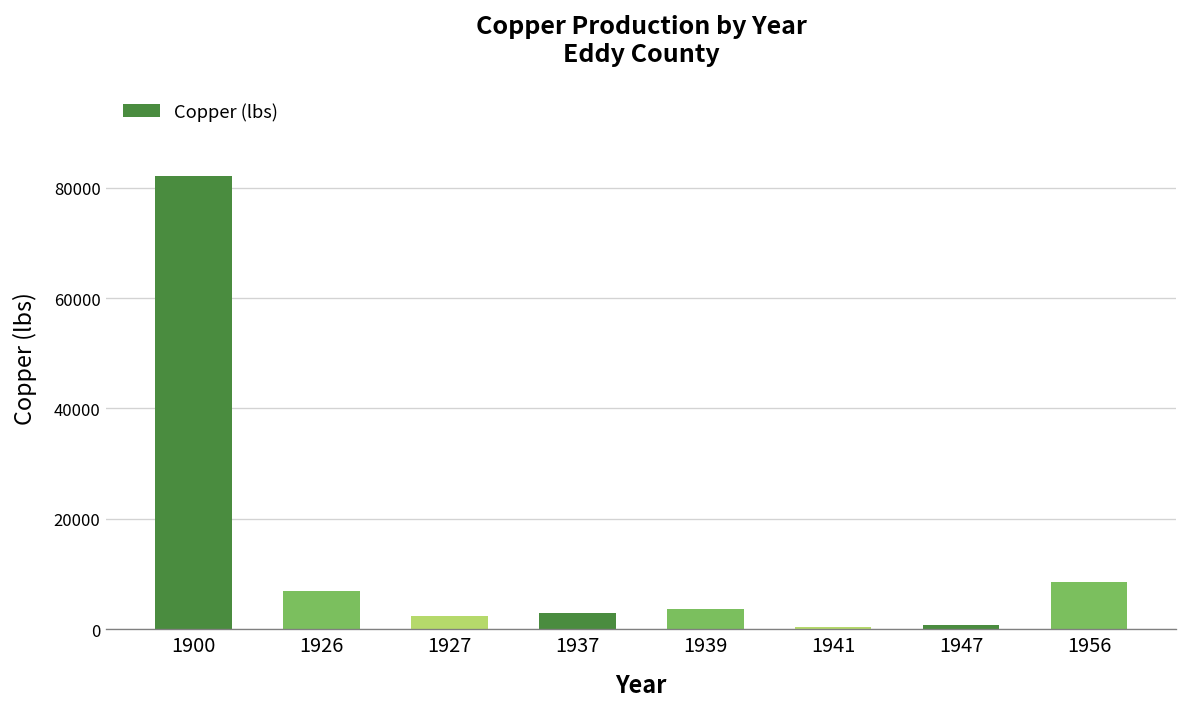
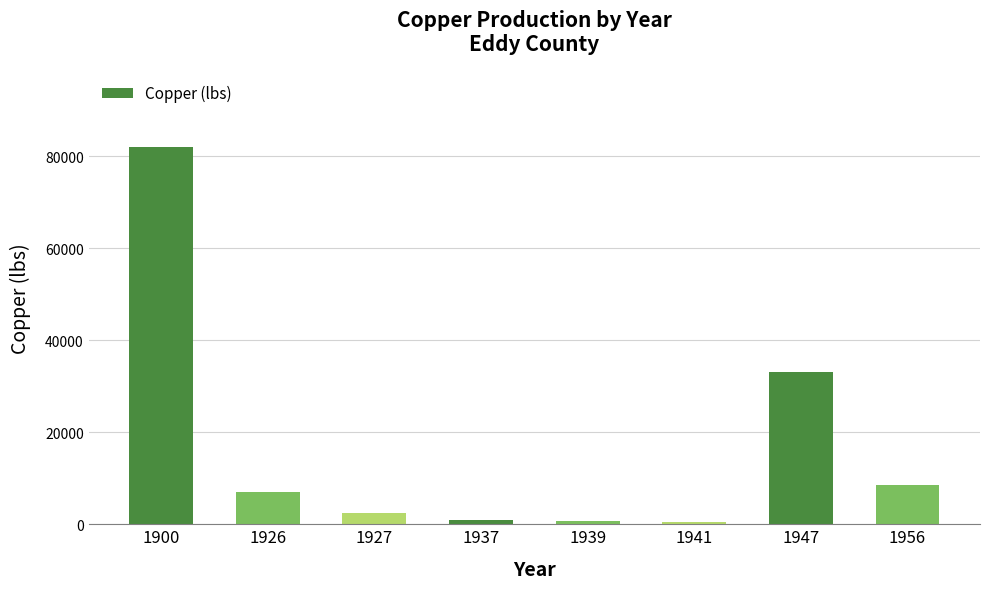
1937: 3000 -> 1000
1939: 4000 -> 1000
1947: 1000 -> 33000
